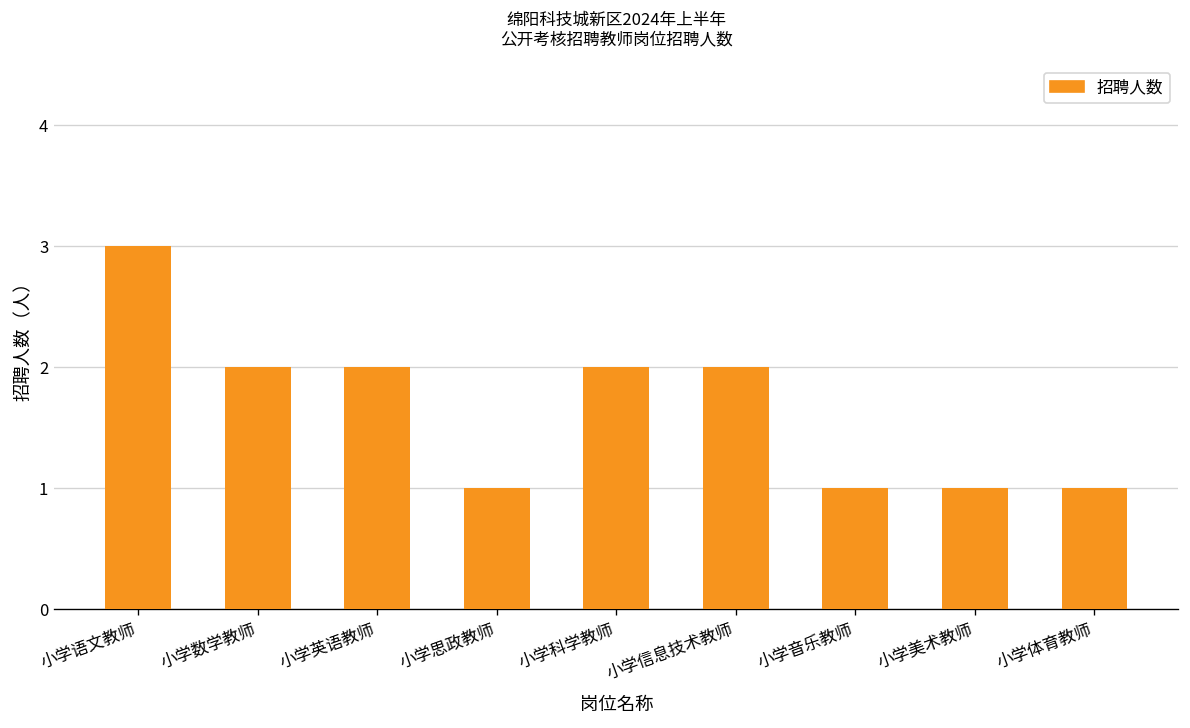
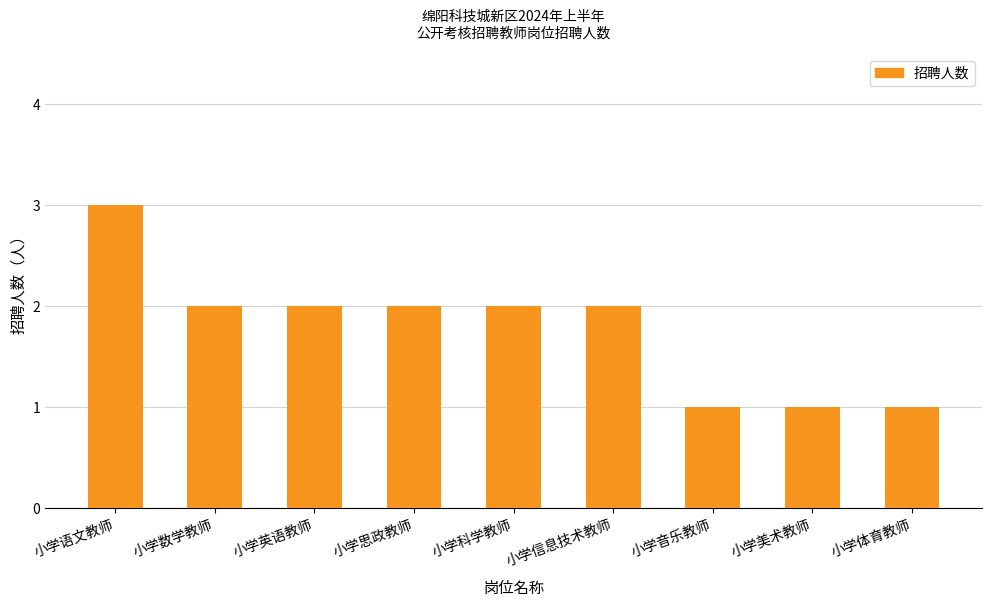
小学思政教师: 1 -> 2
